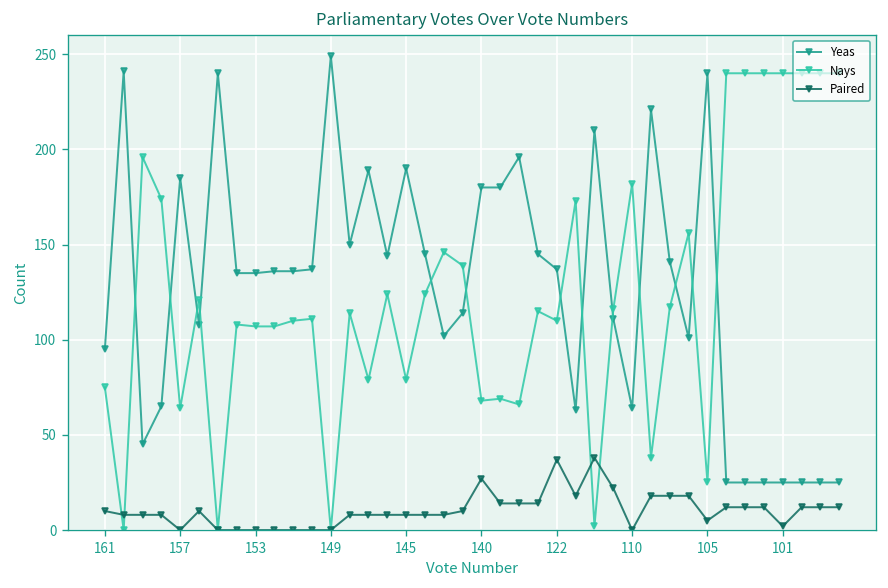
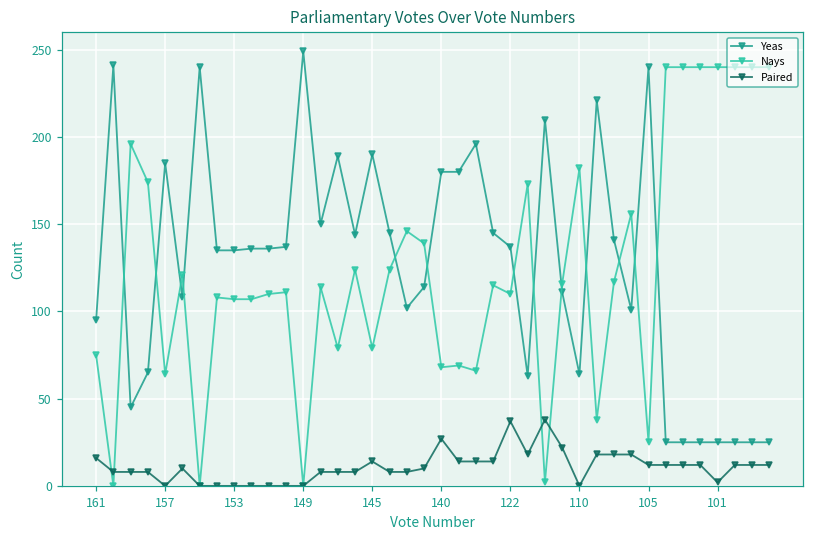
Paired, 161: 10 -> 16
Paired, 145: 8 -> 14
Paired, 105: 5 -> 12
